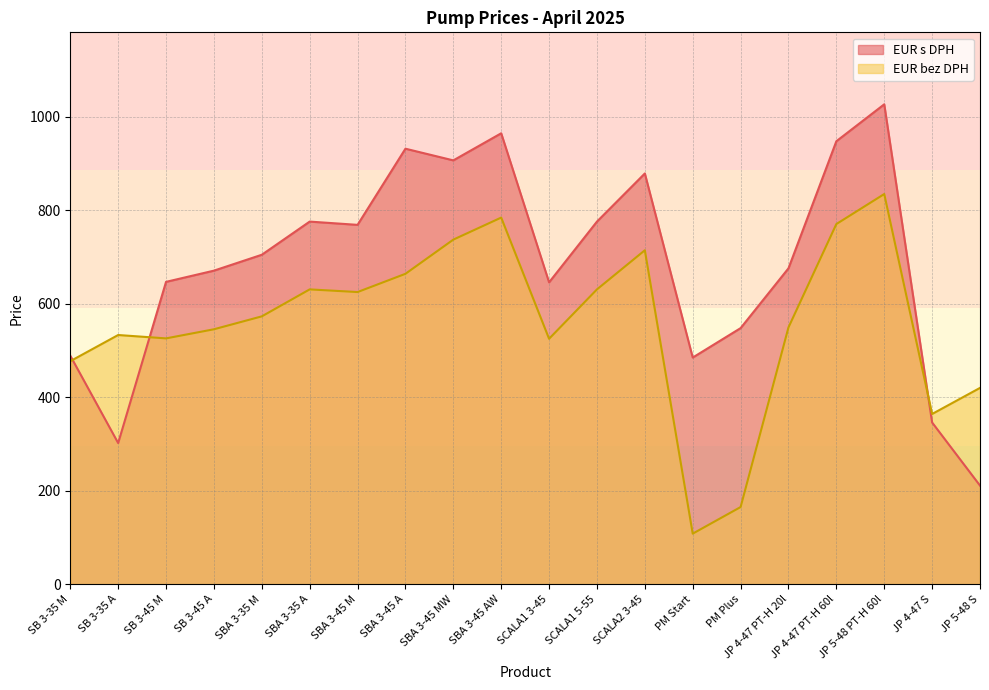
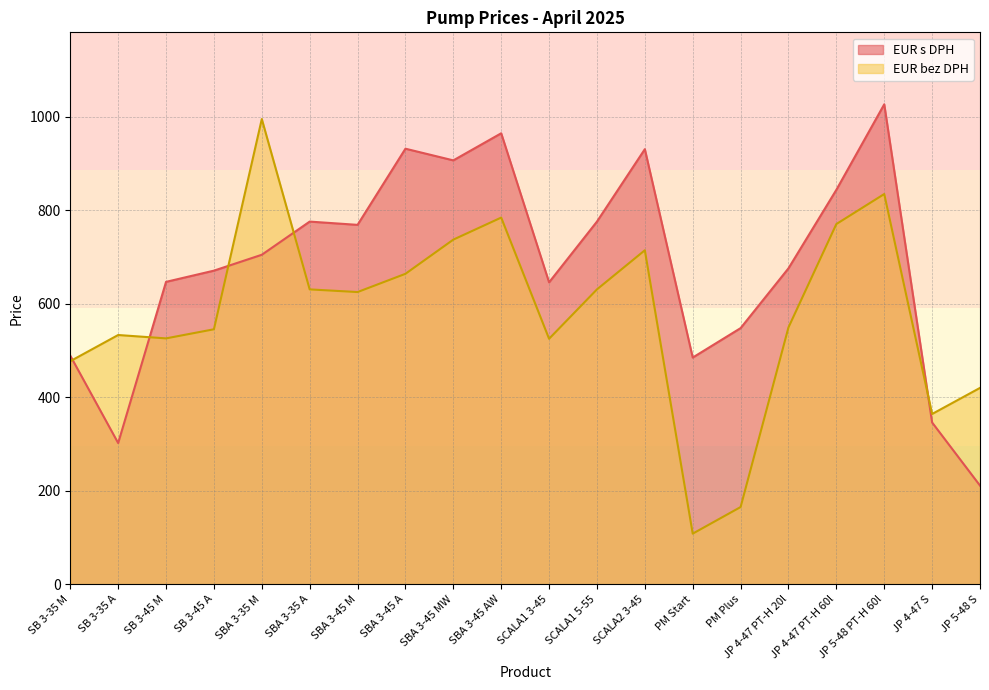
EUR bez DPH, SBA 3-35 M: 570 -> 1000
EUR s DPH, SCALA2 3-45: 880 -> 930
EUR s DPH, JP 4-47 PT-H 60l: 950 -> 840
